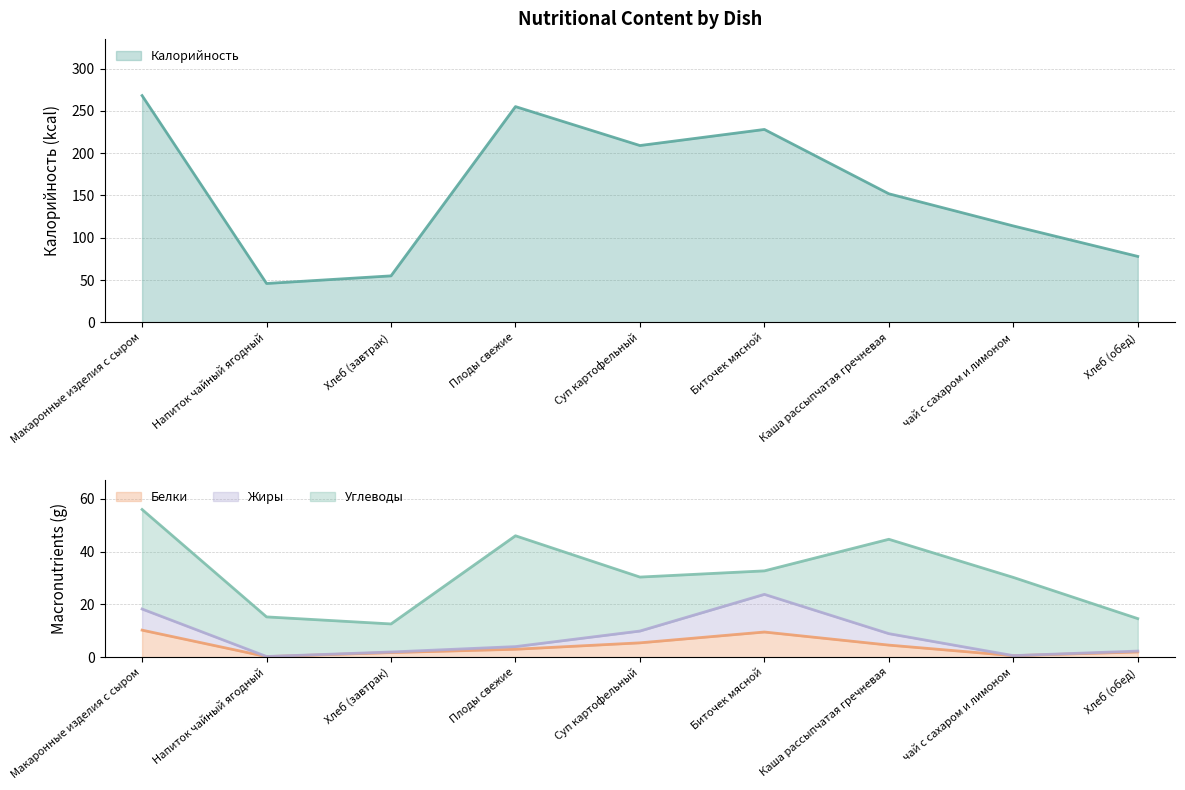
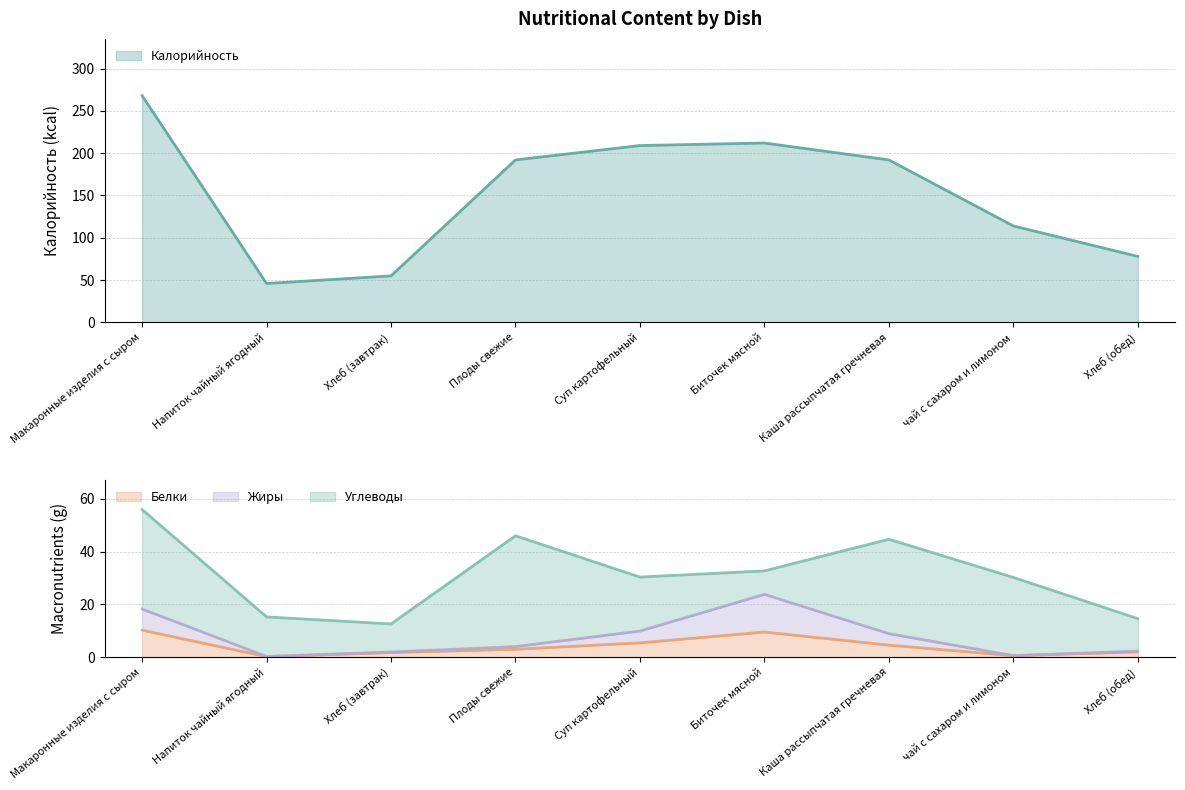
Nutritional Content by Dish, Плоды свежие: 260 -> 190
Nutritional Content by Dish, Биточек мясной: 230 -> 210
Nutritional Content by Dish, Каша рассыпчатая гречневая: 150 -> 190
